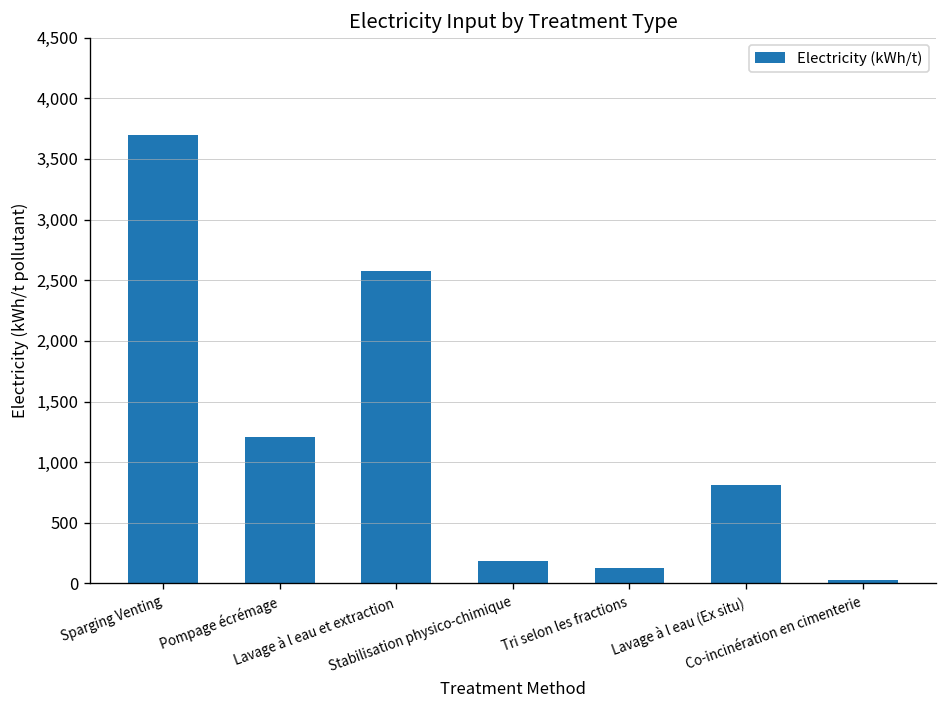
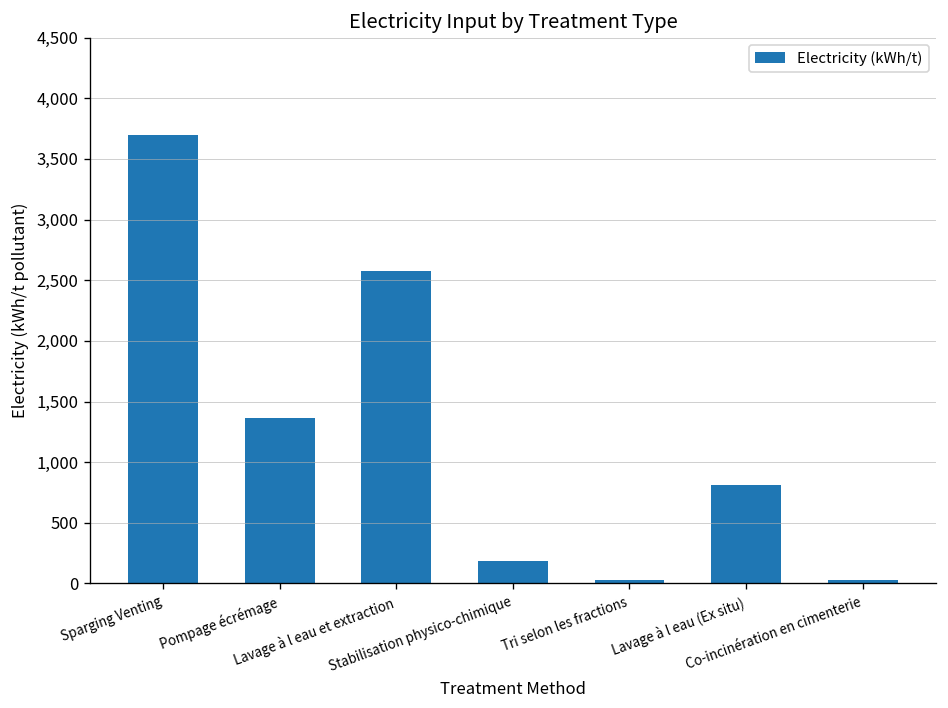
Pompage écrémage: 1,210 -> 1,360
Tri selon les fractions: 120 -> 30
